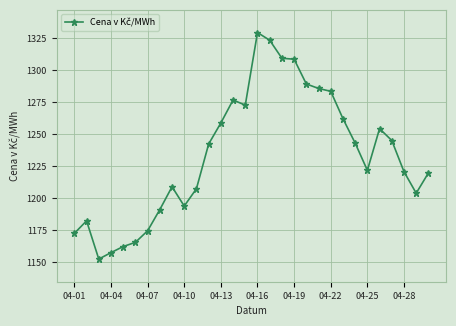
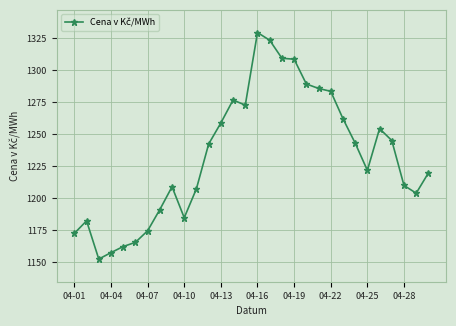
04-10: 1194 -> 1185
04-28: 1221 -> 1210
